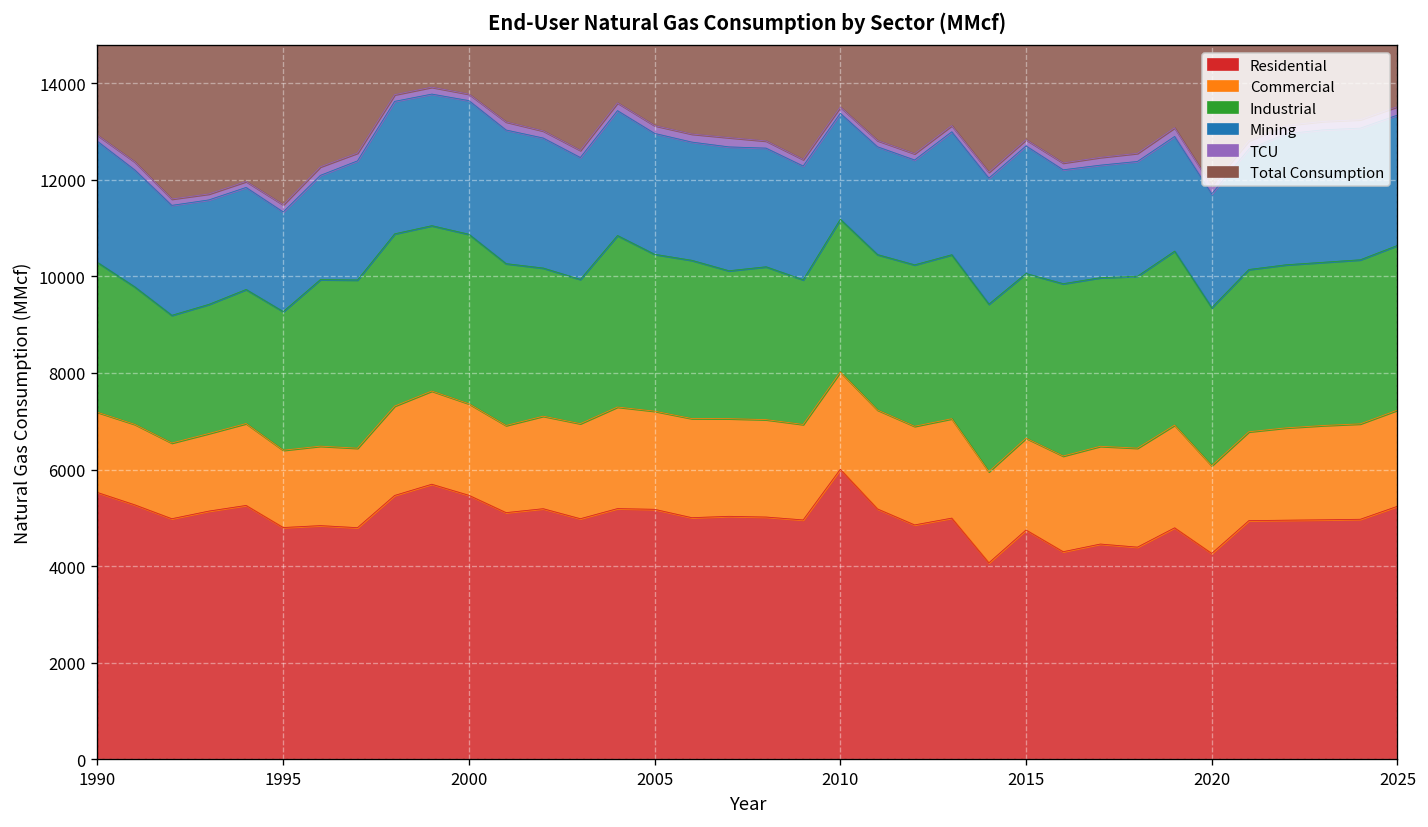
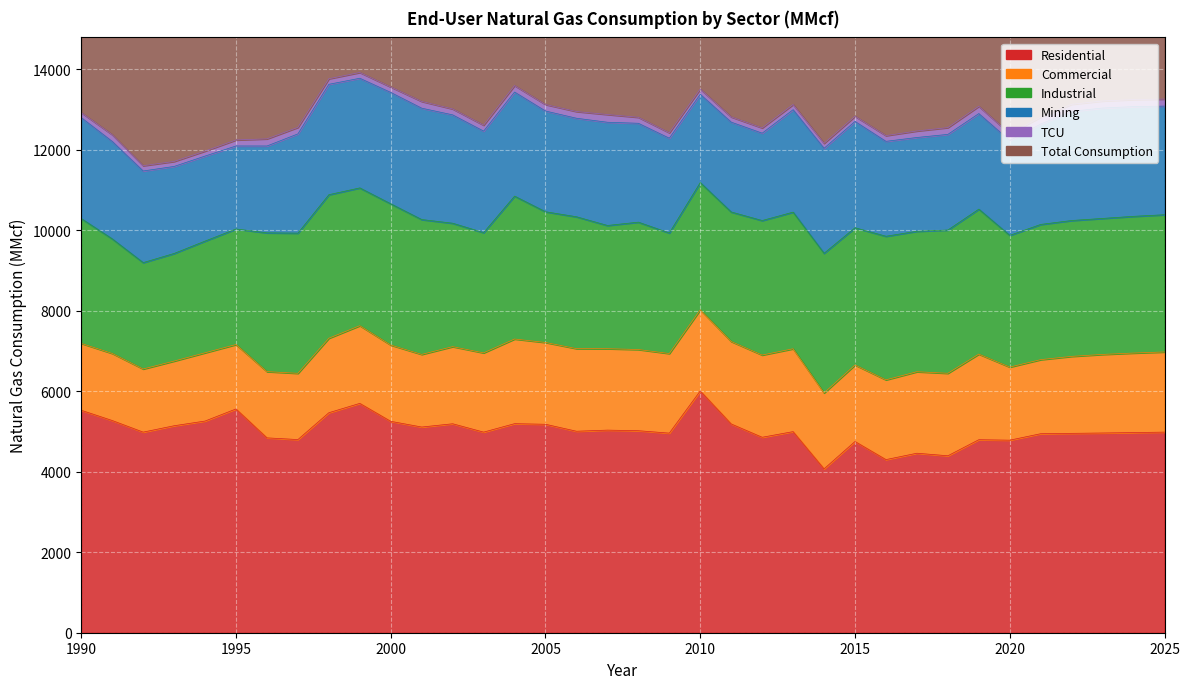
Residential, 1995: 4800 -> 5600
Residential, 2000: 5500 -> 5200
Residential, 2020: 4300 -> 4800
Residential, 2025: 5200 -> 5000
